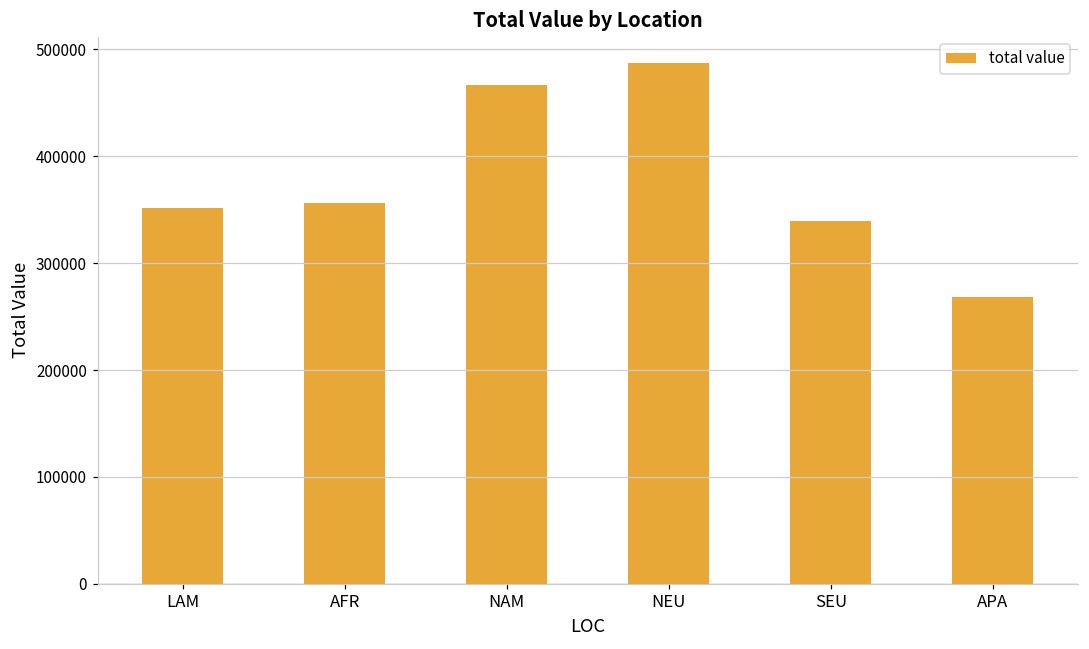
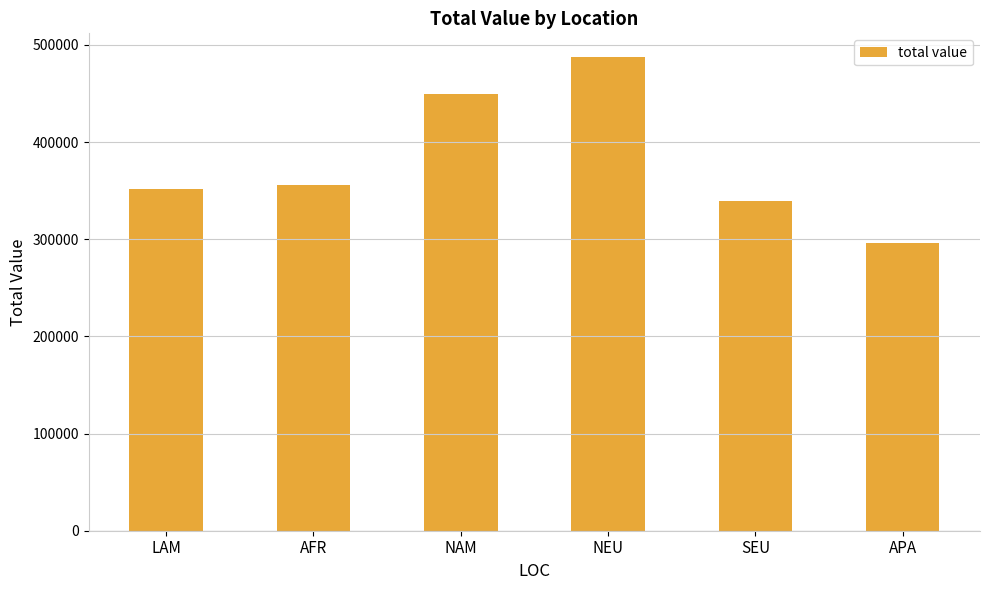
NAM: 470000 -> 450000
APA: 270000 -> 300000
